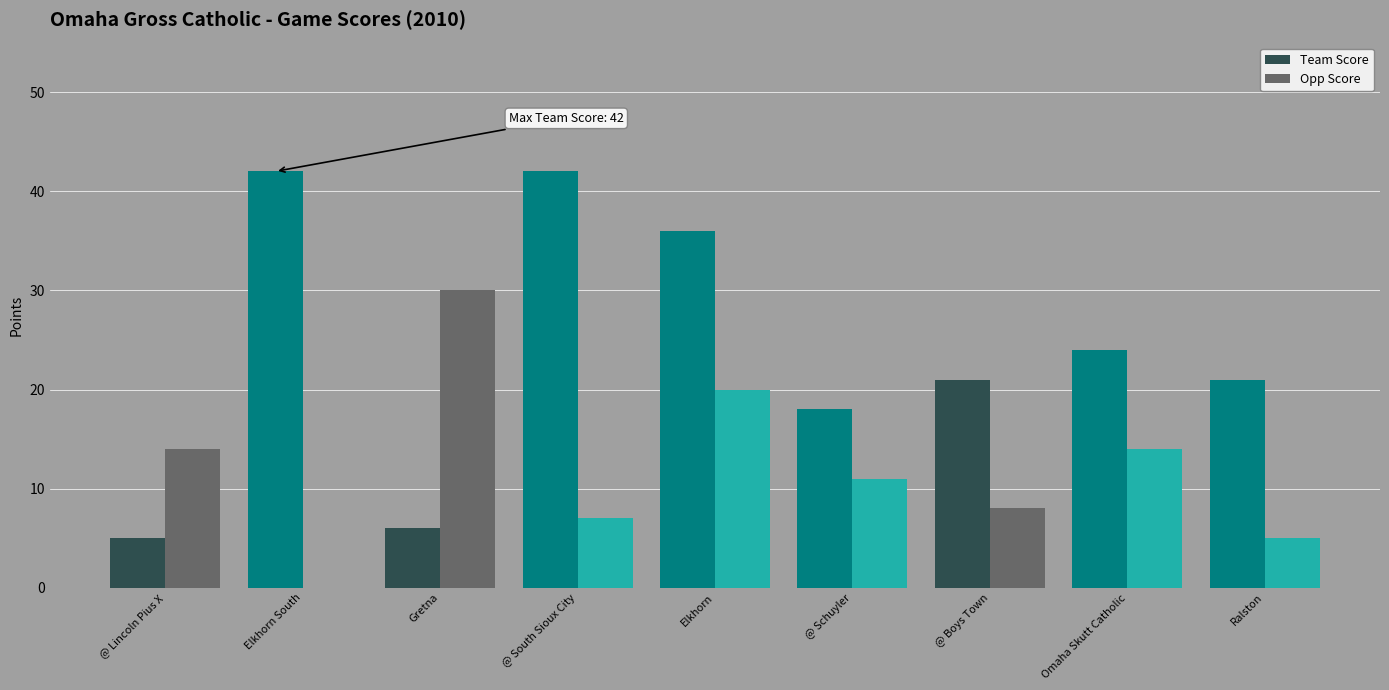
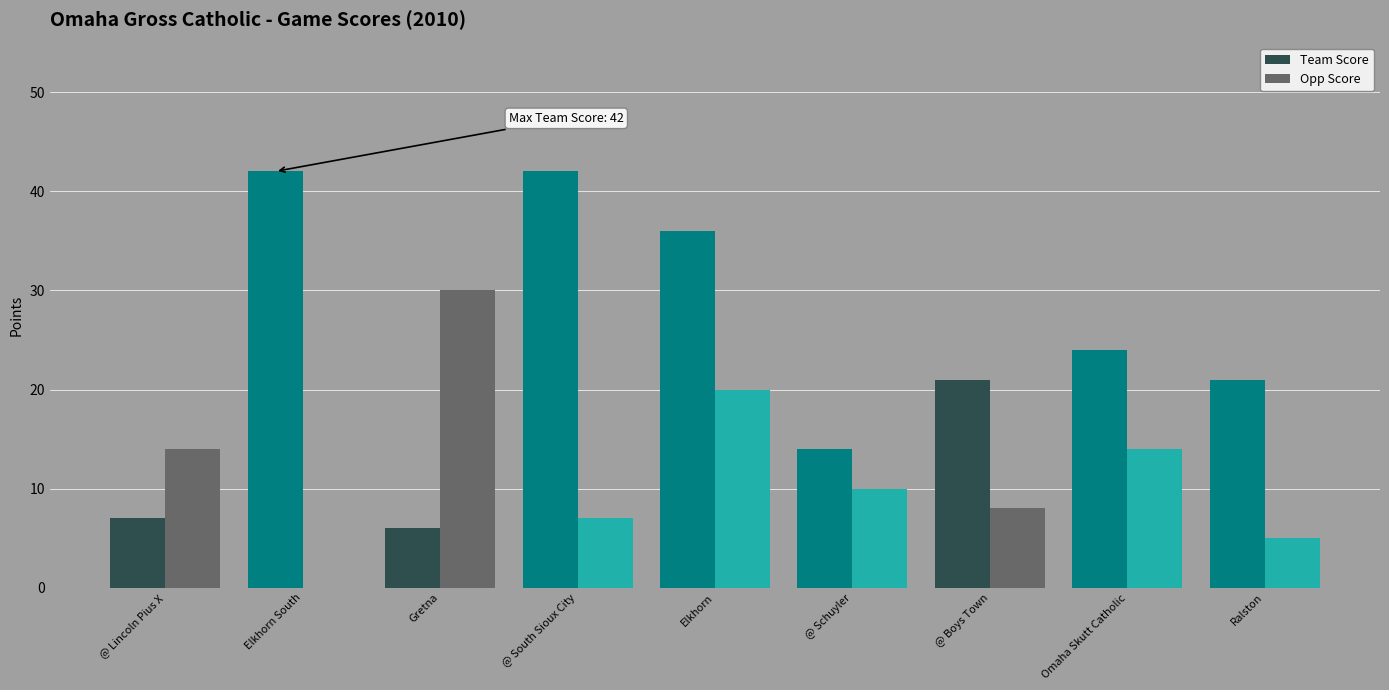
Team Score, @ Lincoln Pius X: 5 -> 7
Team Score, @ Schuyler: 18 -> 14
Opp Score, @ Schuyler: 11 -> 10
